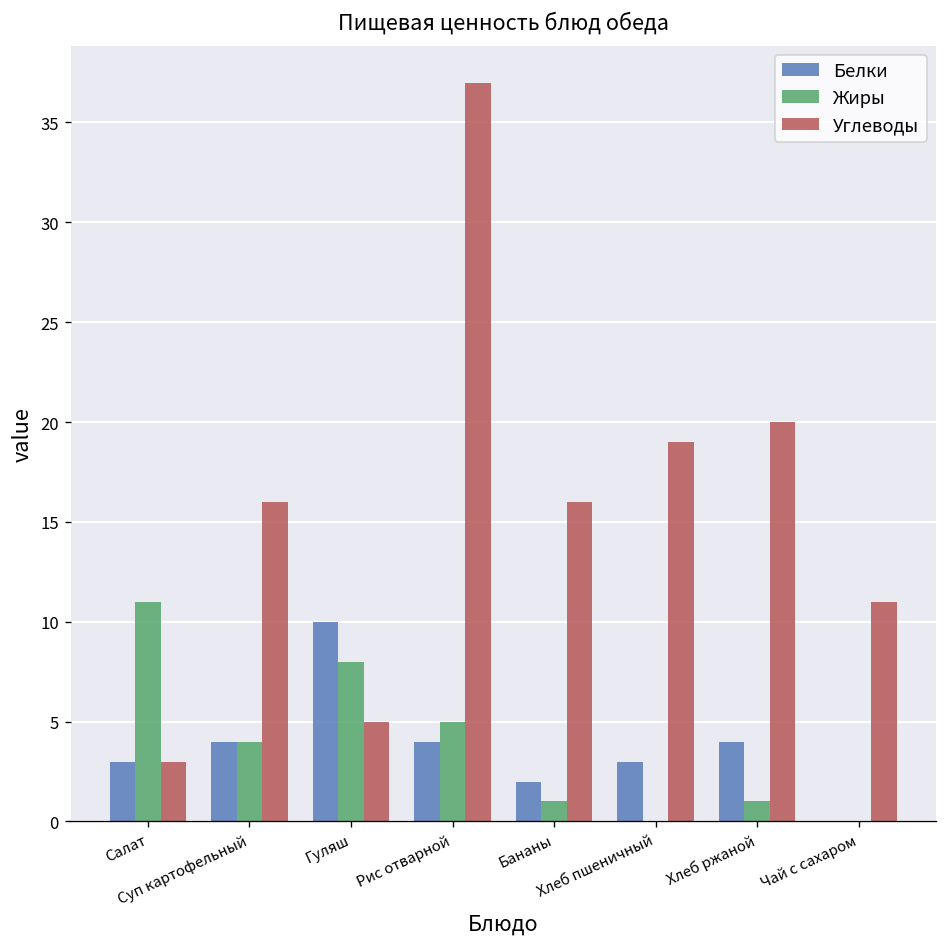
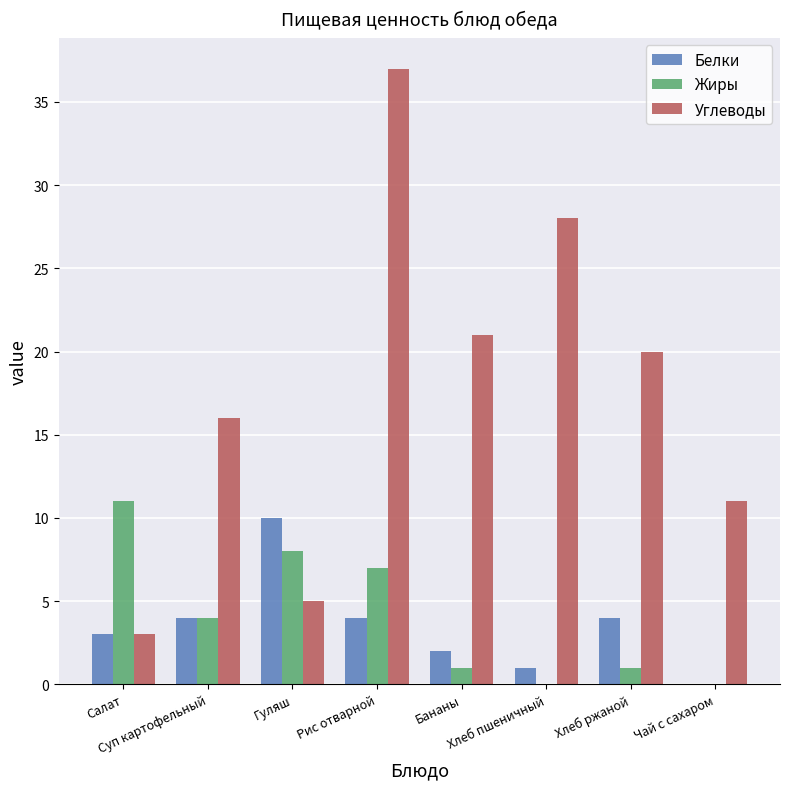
Жиры, Рис отварной: 5 -> 7
Углеводы, Бананы: 16 -> 21
Белки, Хлеб пшеничный: 3 -> 1
Углеводы, Хлеб пшеничный: 19 -> 28
